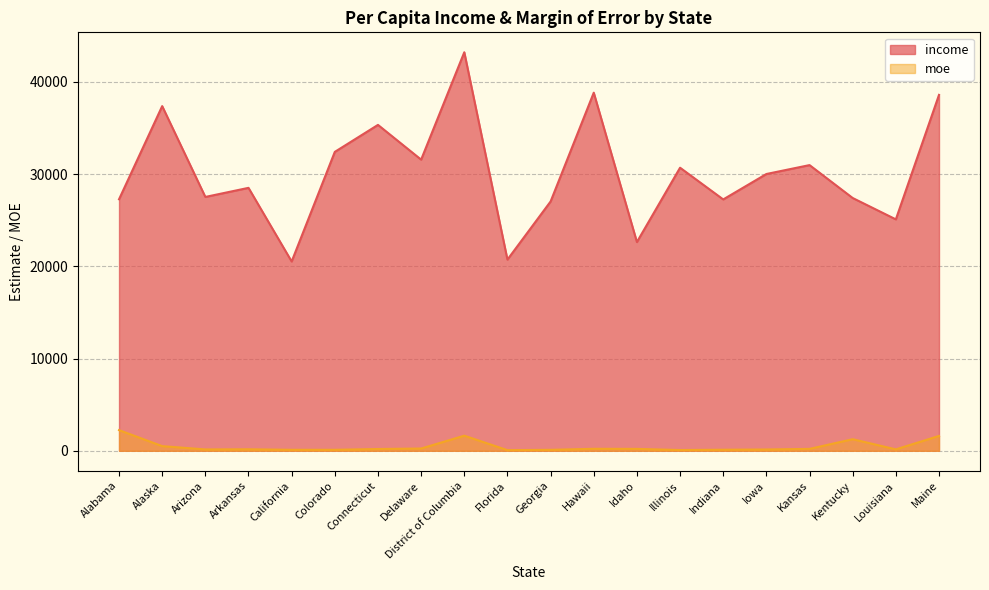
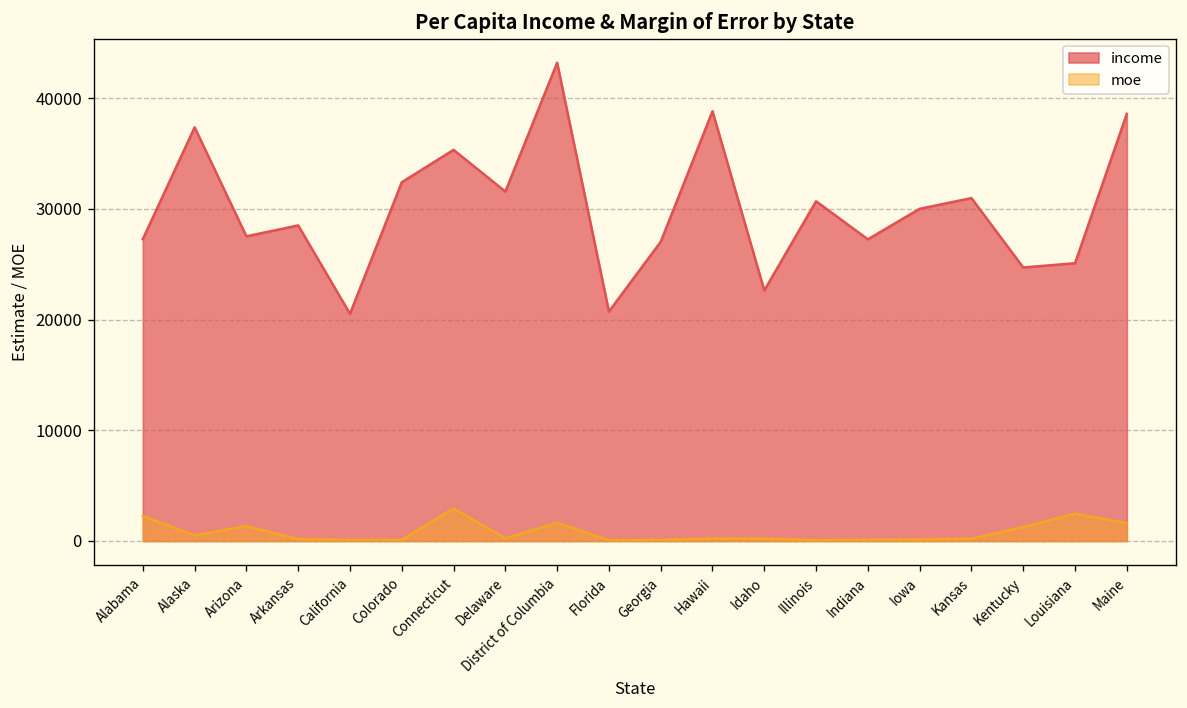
moe, Arizona: 0 -> 1000
moe, Connecticut: 0 -> 3000
income, Kentucky: 27000 -> 25000
moe, Louisiana: 0 -> 2000
